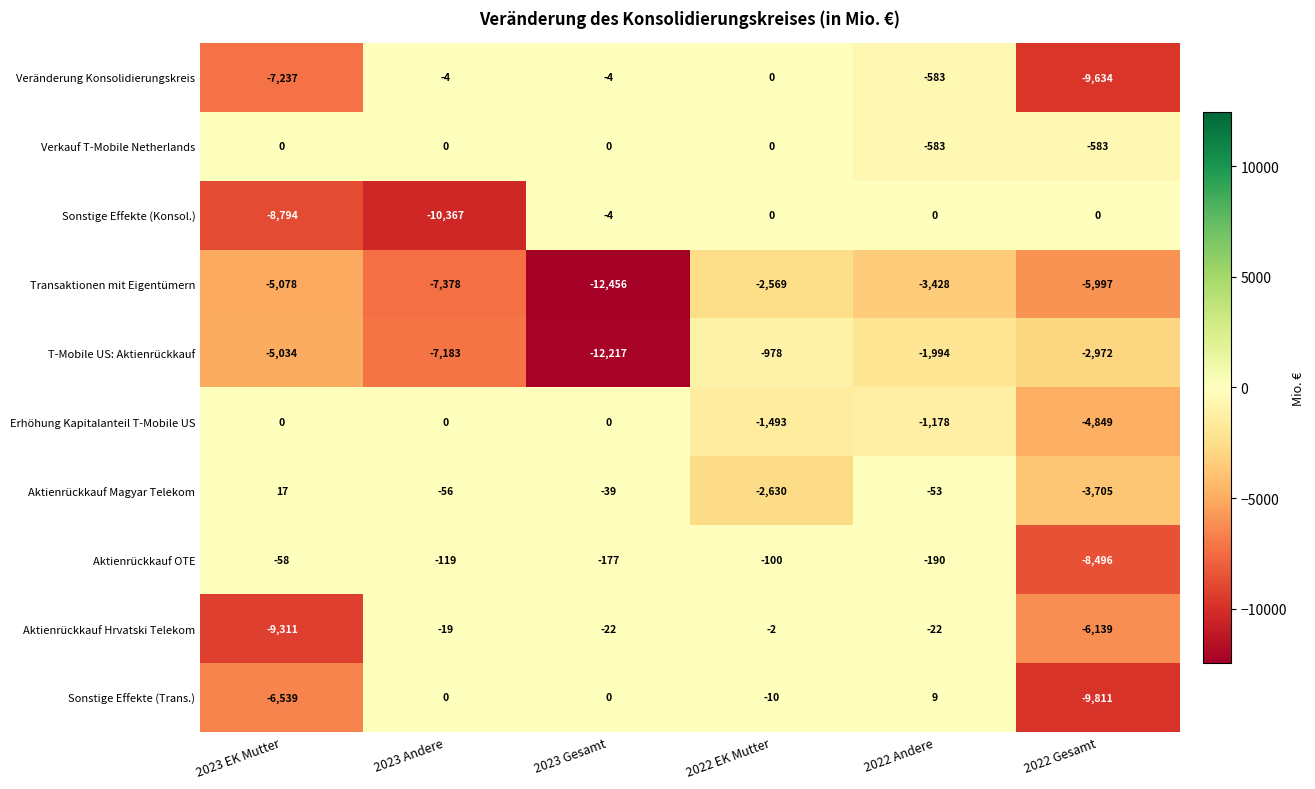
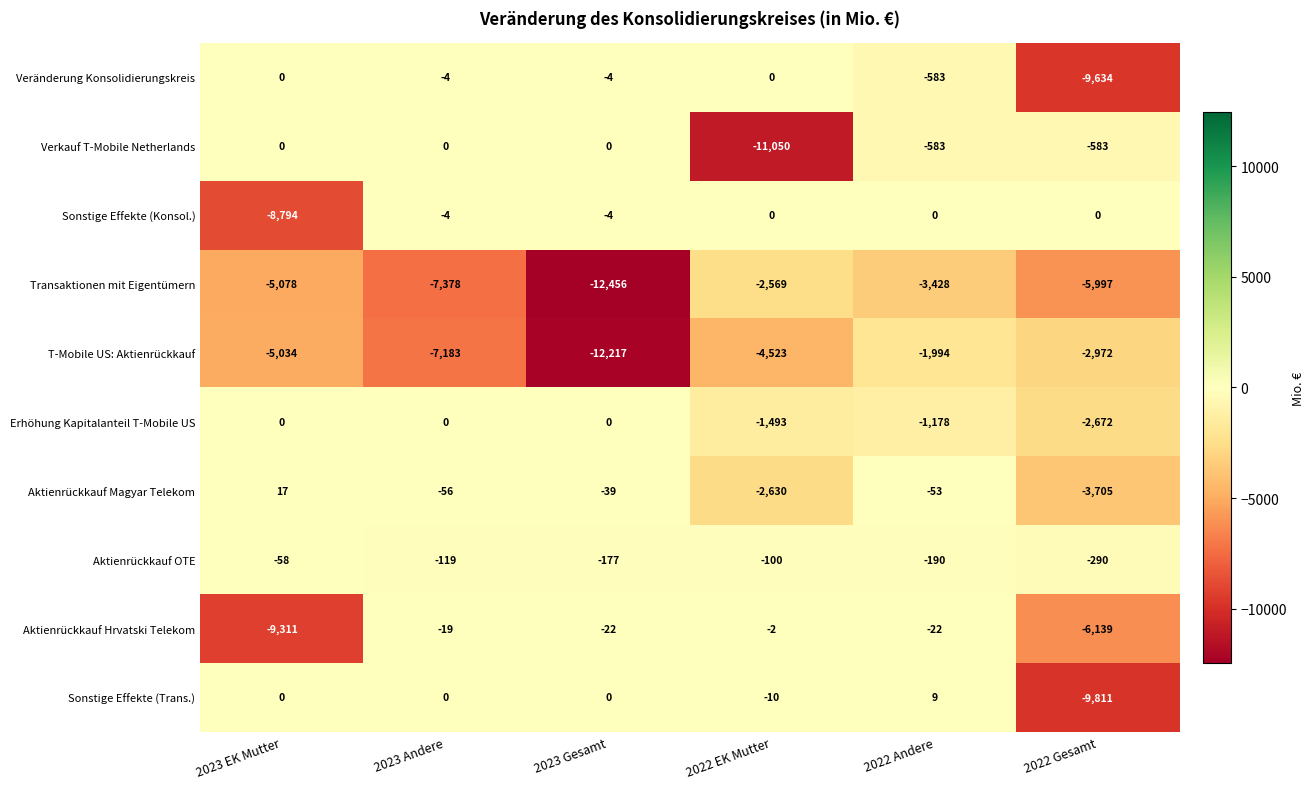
Veränderung Konsolidierungskreis, 2023 EK Mutter: -7,237 -> 0
Verkauf T-Mobile Netherlands, 2022 EK Mutter: 0 -> -11,050
Sonstige Effekte (Konsol.), 2023 Andere: -10,367 -> -4
T-Mobile US: Aktienrückkauf, 2022 EK Mutter: -978 -> -4,523
Erhöhung Kapitalanteil T-Mobile US, 2022 Gesamt: -4,849 -> -2,672
Aktienrückkauf OTE, 2022 Gesamt: -8,496 -> -290
Sonstige Effekte (Trans.), 2023 EK Mutter: -6,539 -> 0
